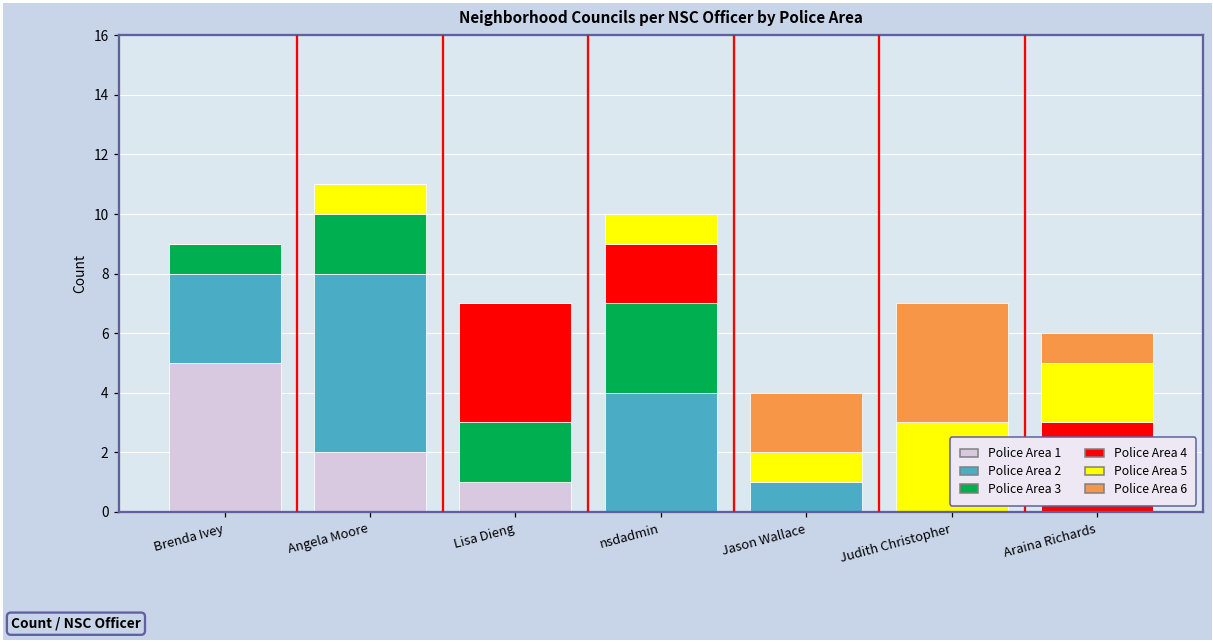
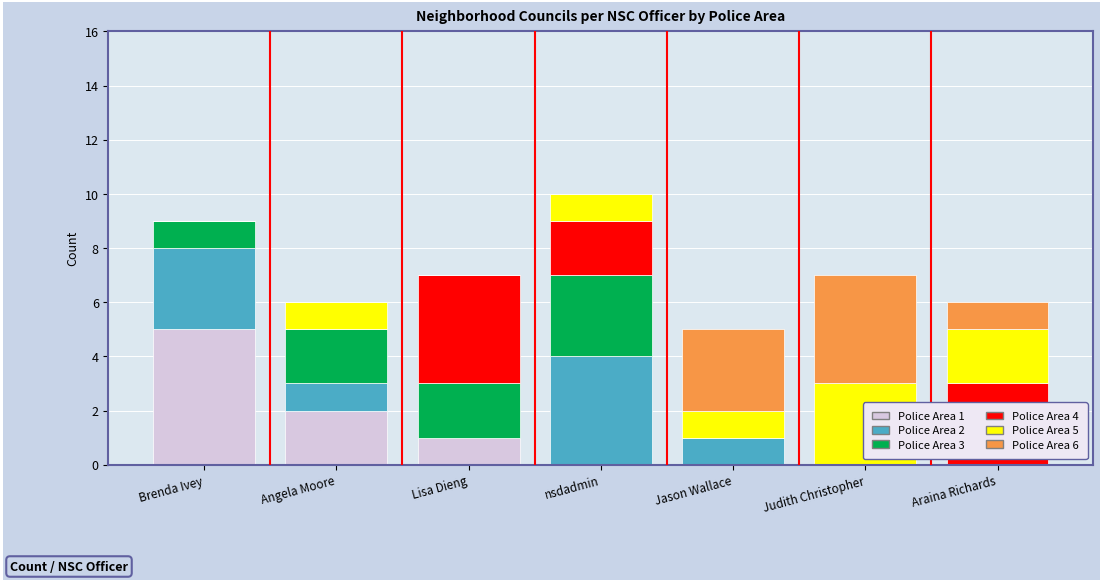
Police Area 2, Angela Moore: 6 -> 1
Police Area 6, Jason Wallace: 2 -> 3
